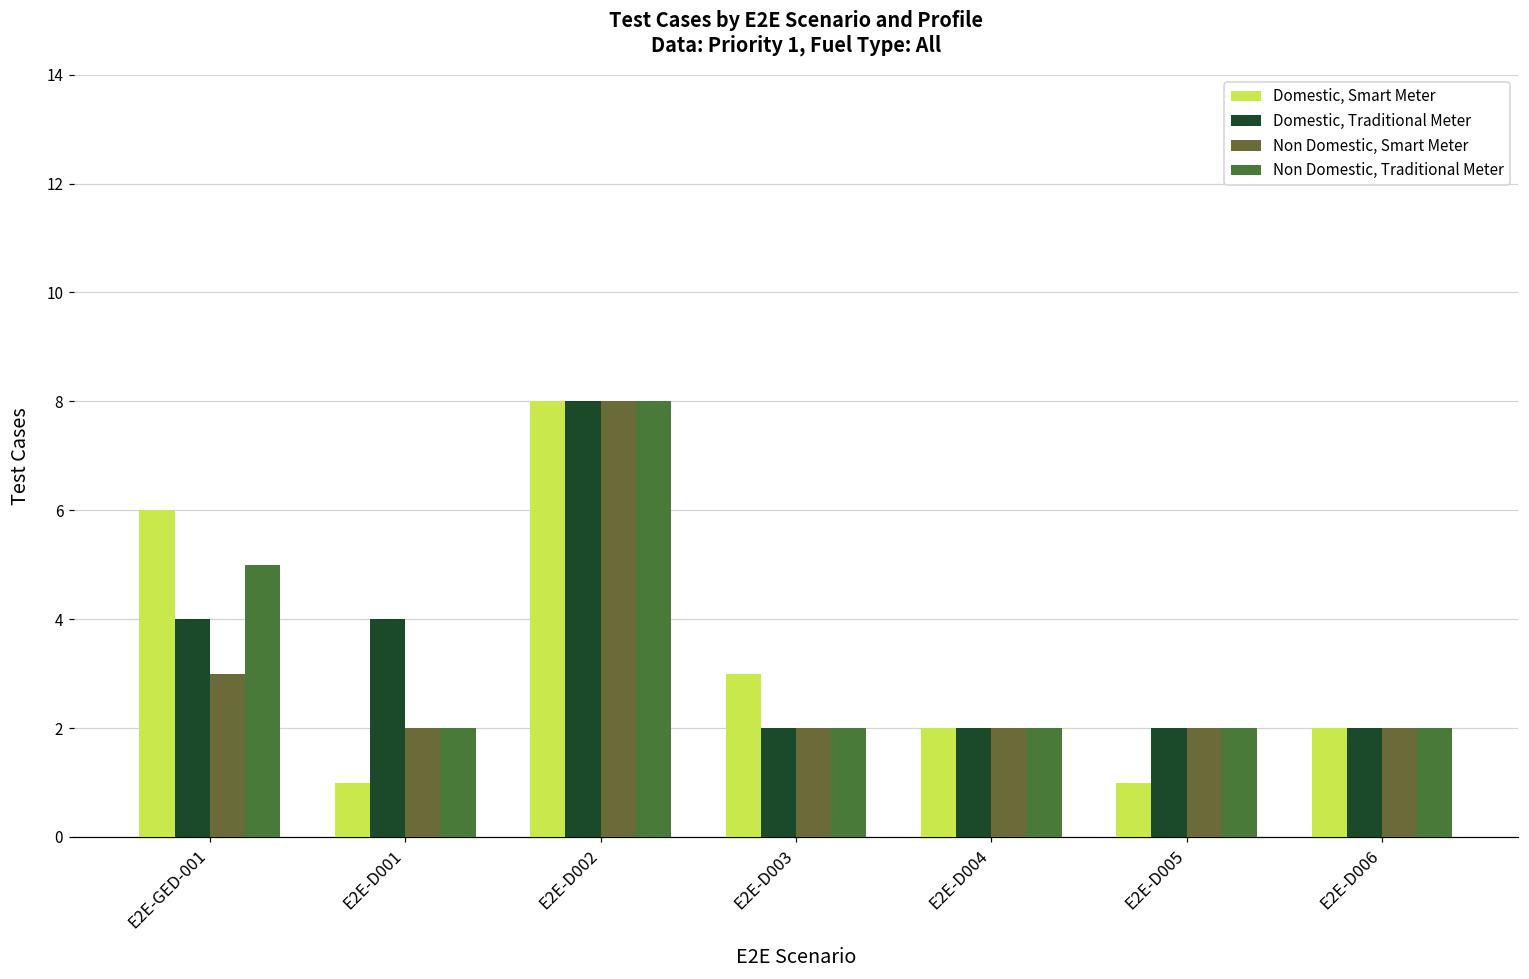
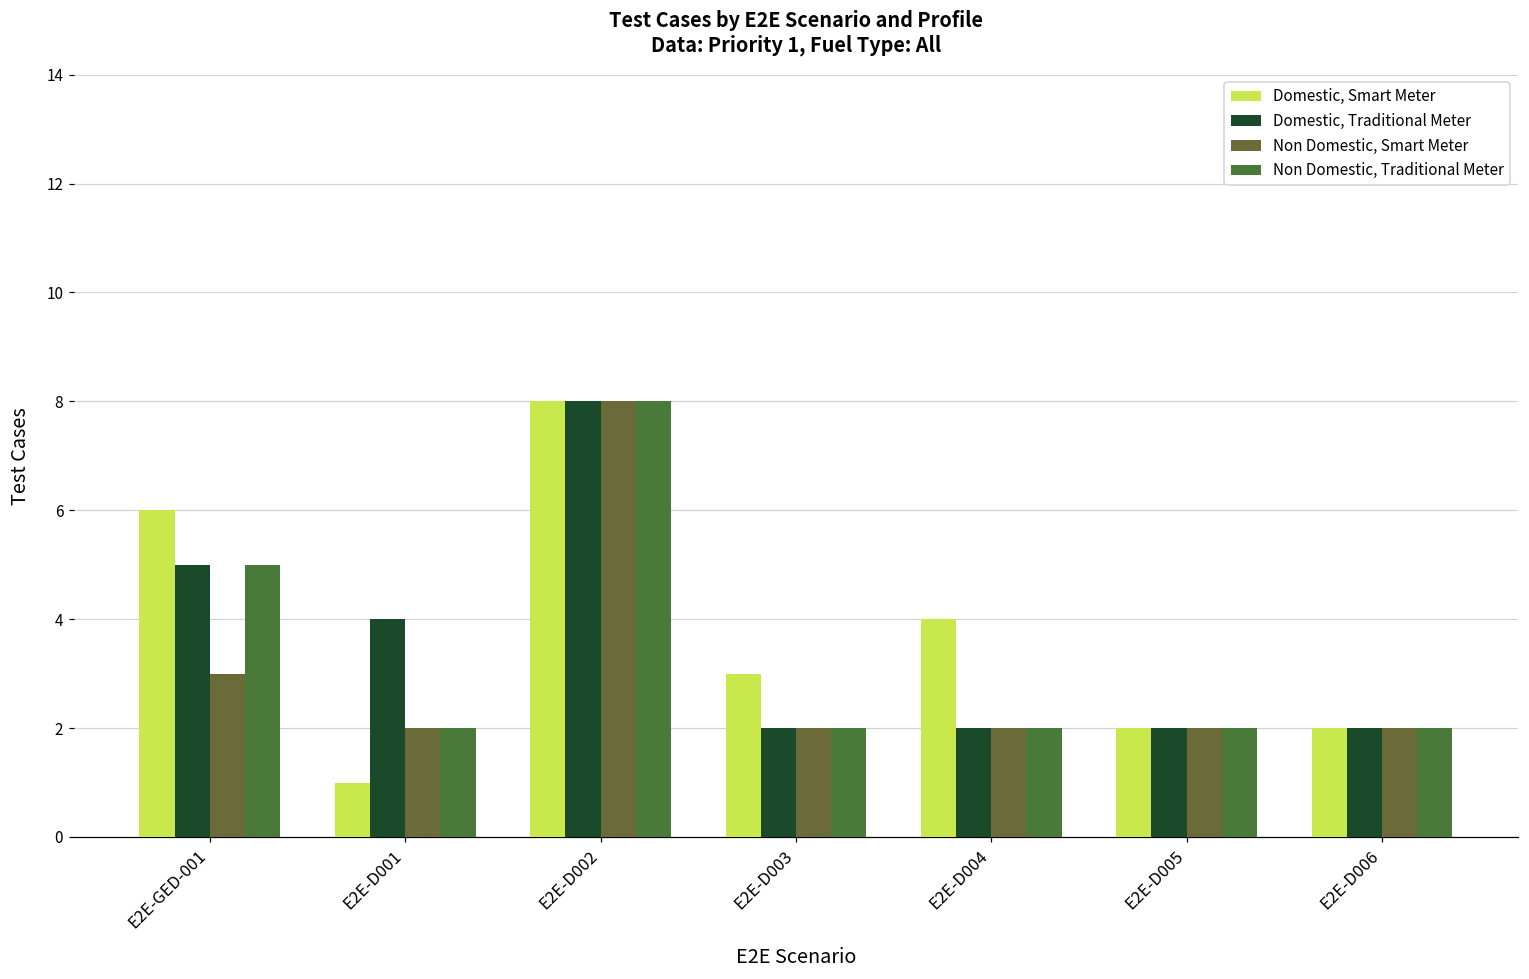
Domestic, Traditional Meter, E2E-GED-001: 4 -> 5
Domestic, Smart Meter, E2E-D004: 2 -> 4
Domestic, Smart Meter, E2E-D005: 1 -> 2
